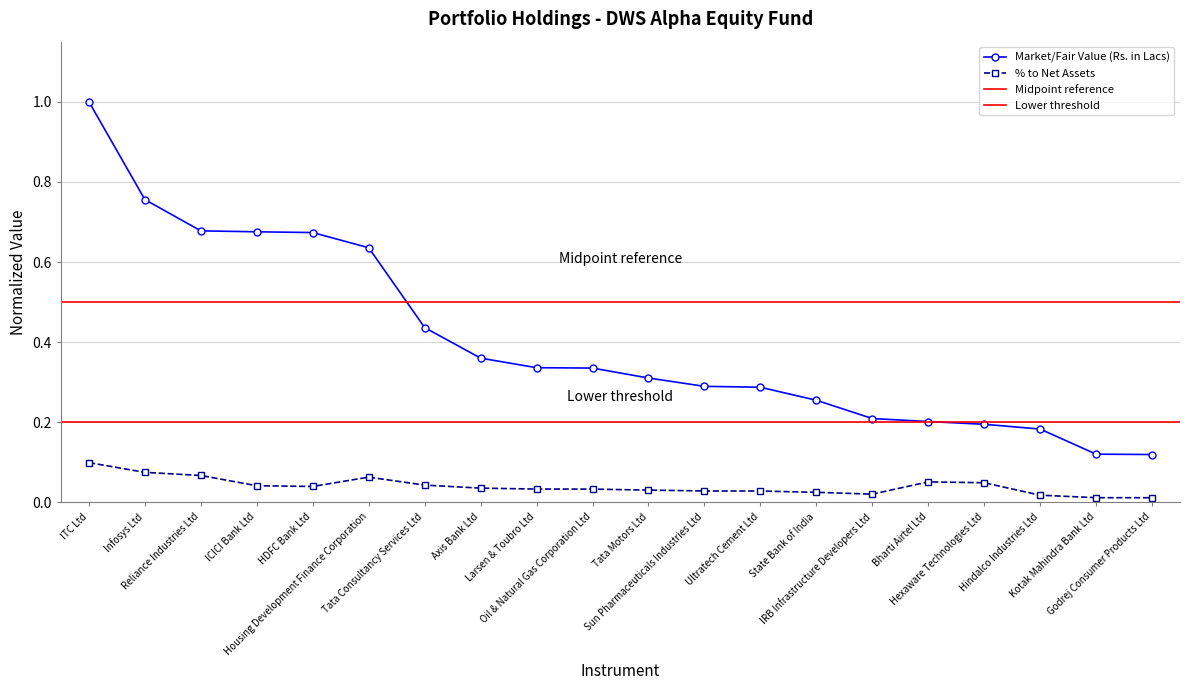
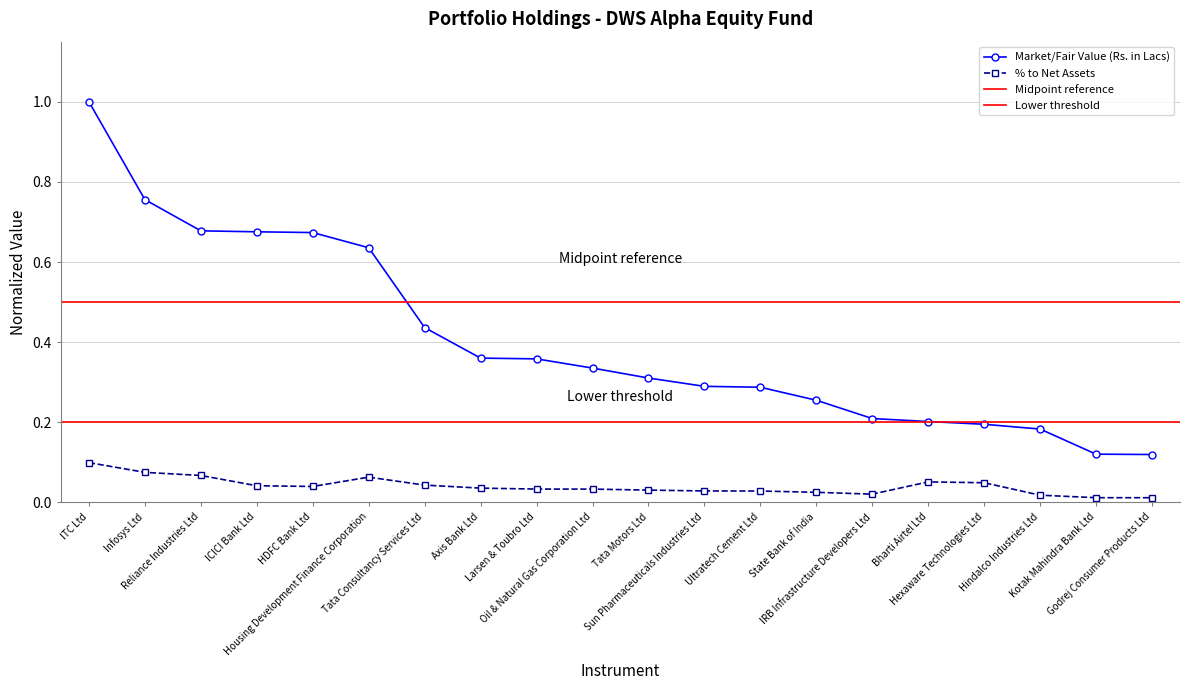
Market/Fair Value (Rs. in Lacs), Larsen & Toubro Ltd: 0.34 -> 0.36
